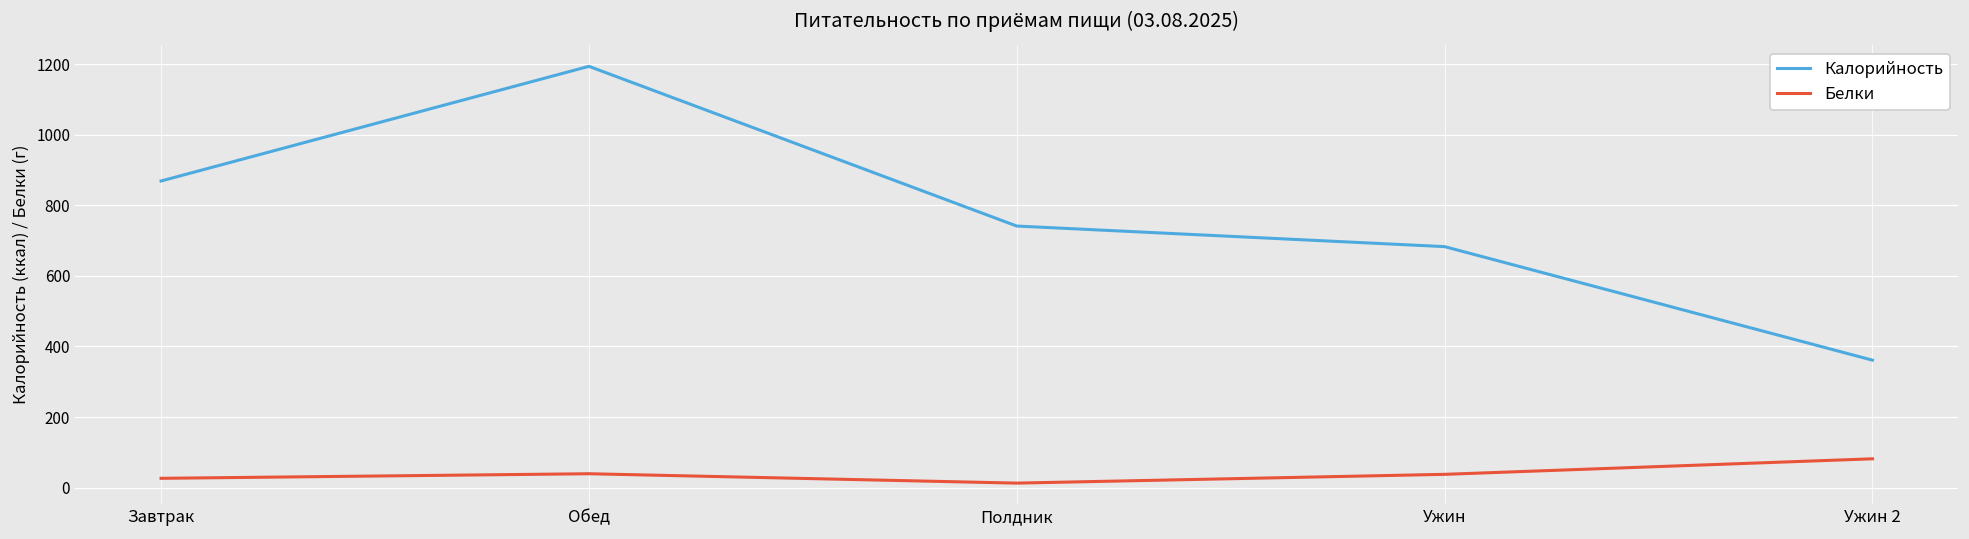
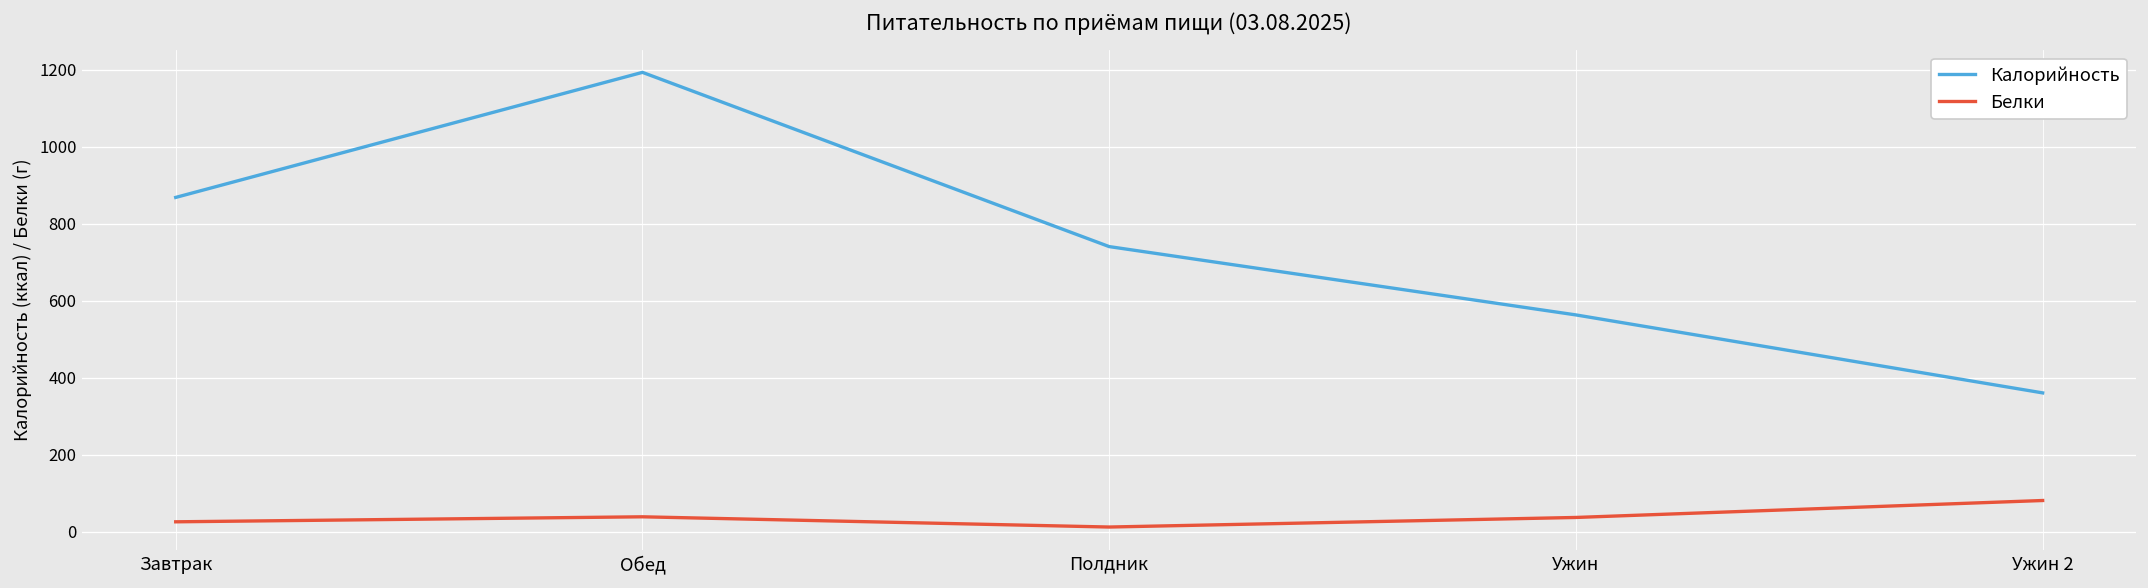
Калорийность, Ужин: 680 -> 560
